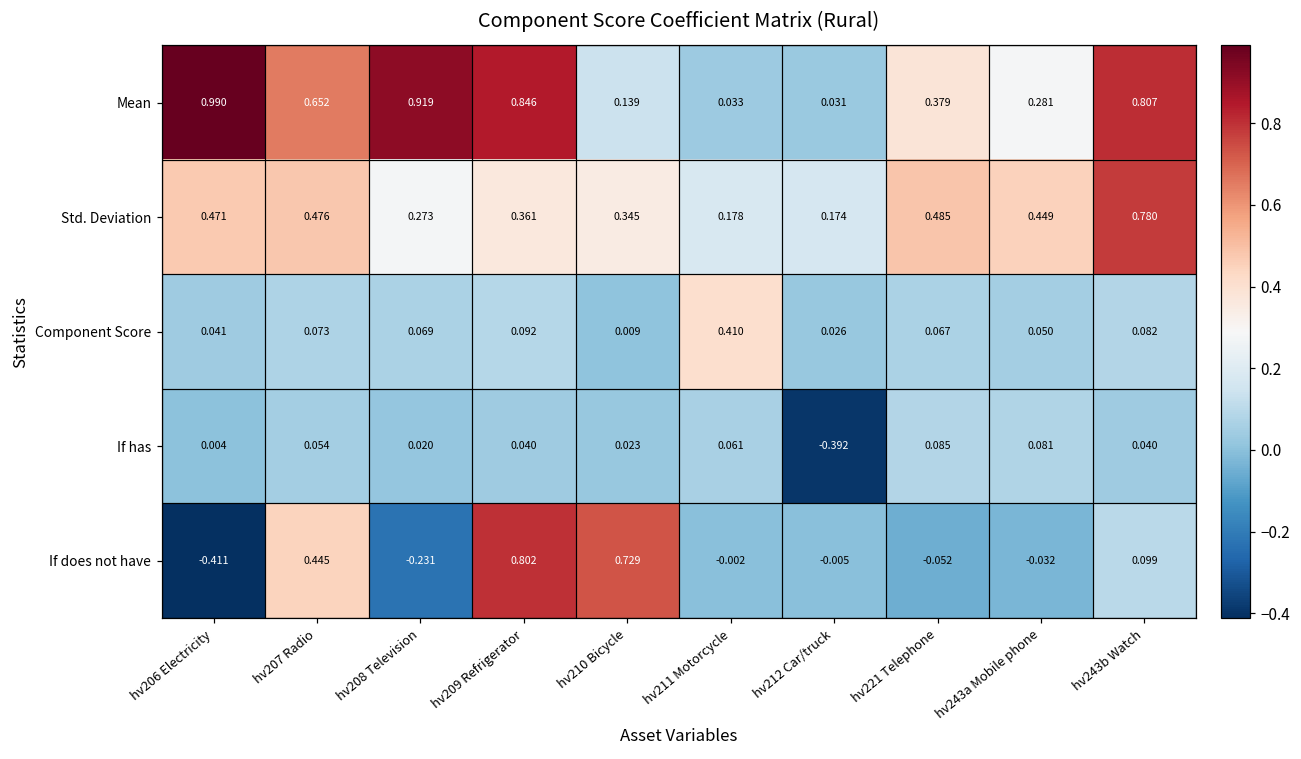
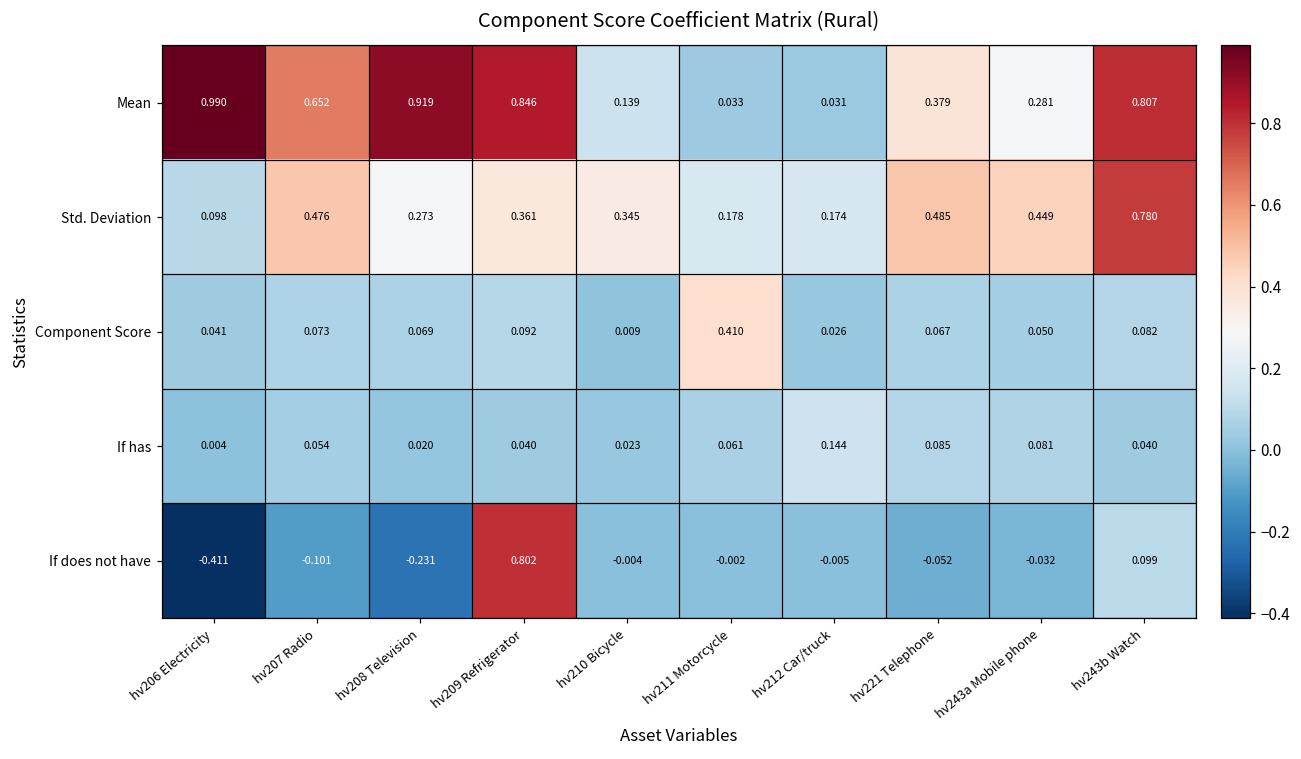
Std. Deviation, hv206 Electricity: 0.471 -> 0.098
If has, hv212 Car/truck: -0.392 -> 0.144
If does not have, hv207 Radio: 0.445 -> -0.101
If does not have, hv210 Bicycle: 0.729 -> -0.004
